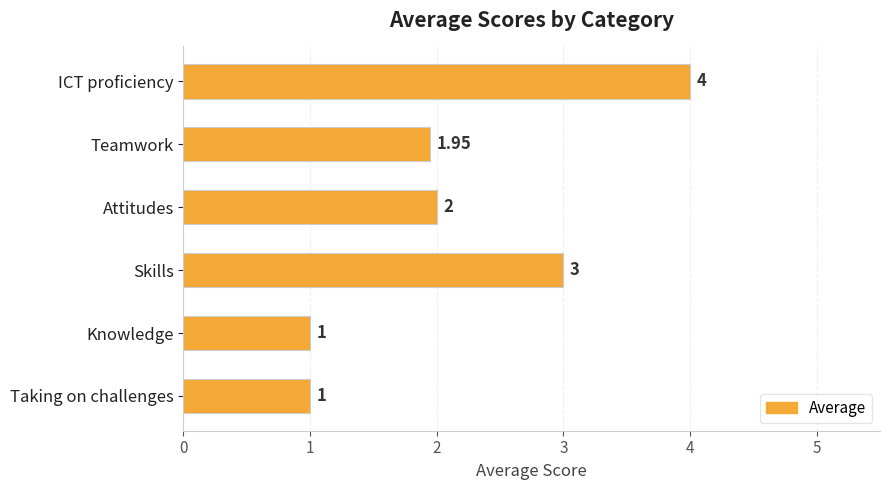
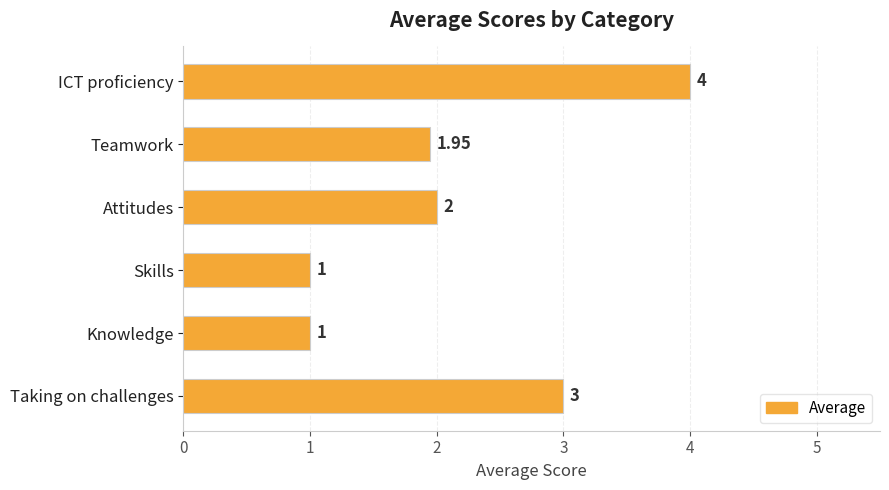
Skills: 3 -> 1
Taking on challenges: 1 -> 3
